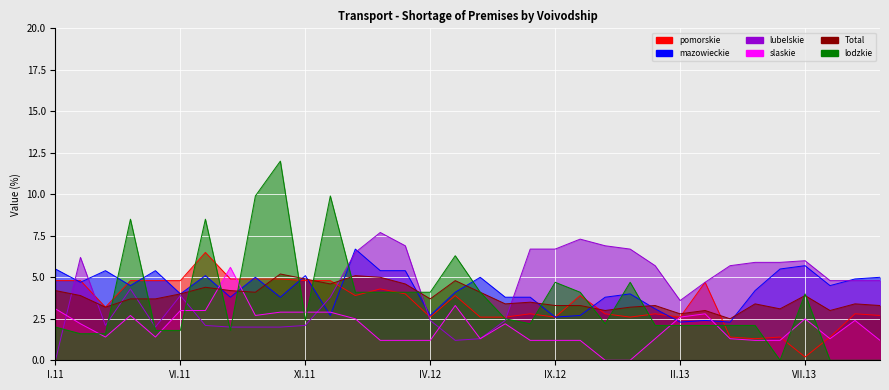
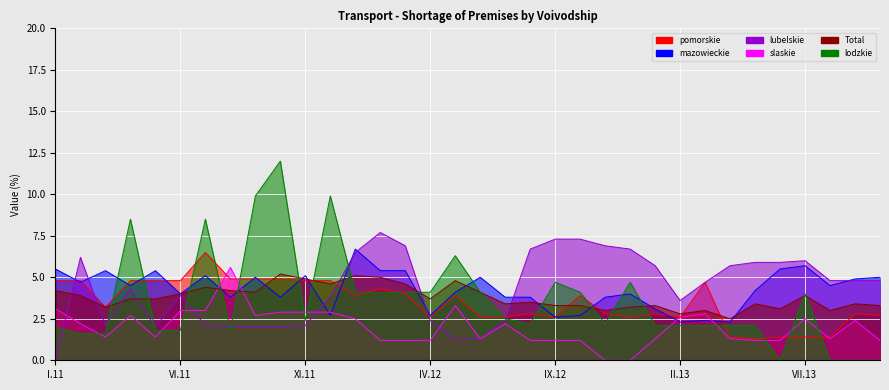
lubelskie, IX.12: 6.7 -> 7.3
pomorskie, VII.13: 0.2 -> 1.4
